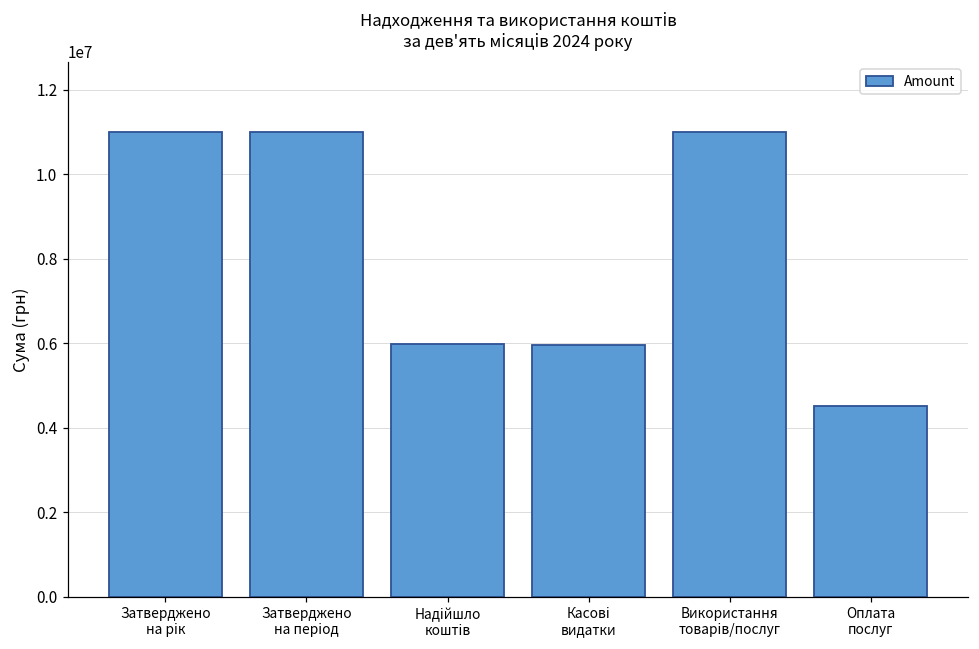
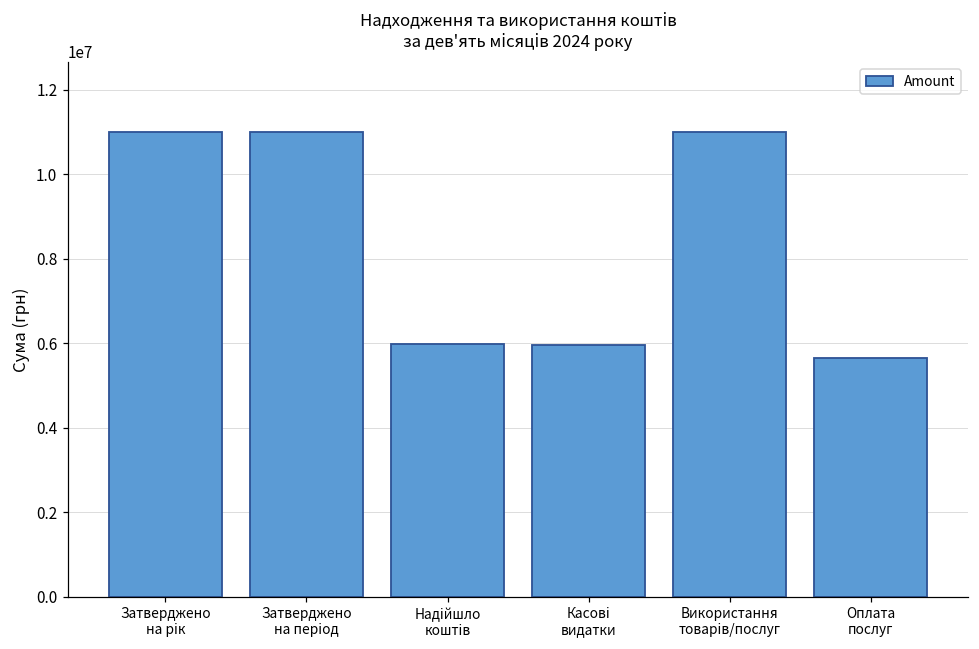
Оплата послуг: 4500000 -> 5600000
